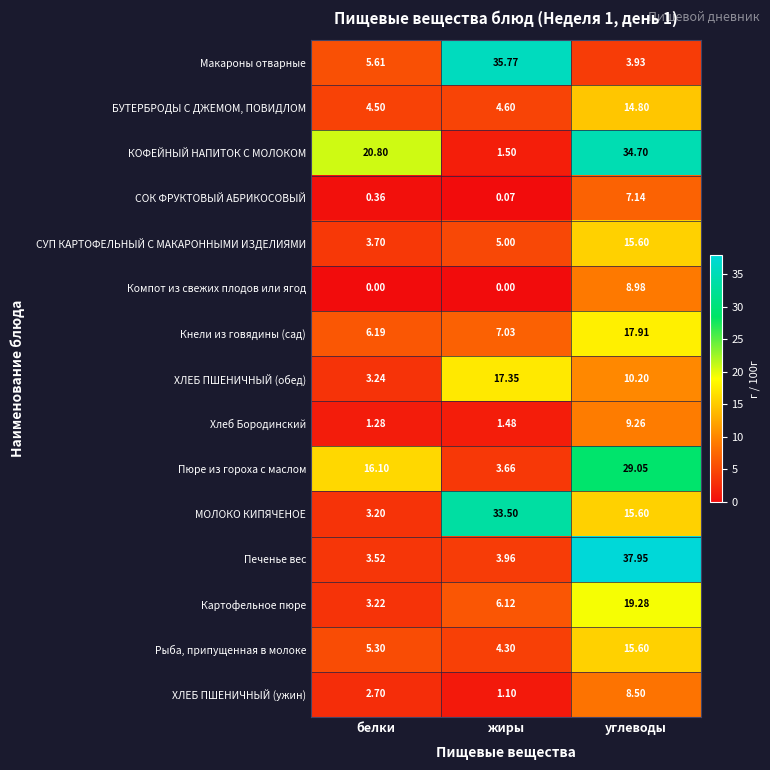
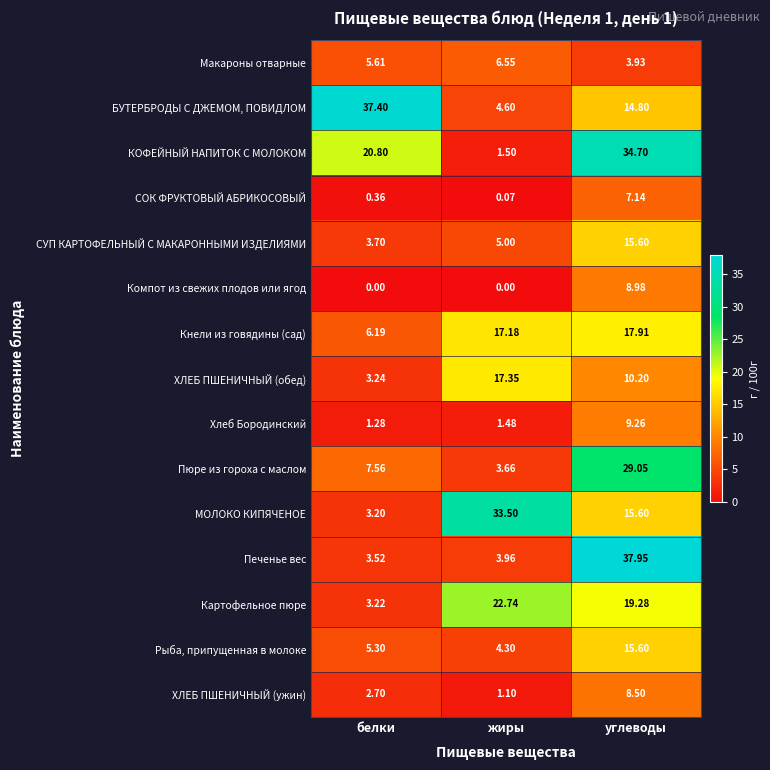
Макароны отварные, жиры: 35.77 -> 6.55
БУТЕРБРОДЫ С ДЖЕМОМ, ПОВИДЛОМ, белки: 4.50 -> 37.40
Кнели из говядины (сад), жиры: 7.03 -> 17.18
Пюре из гороха с маслом, белки: 16.10 -> 7.56
Картофельное пюре, жиры: 6.12 -> 22.74
